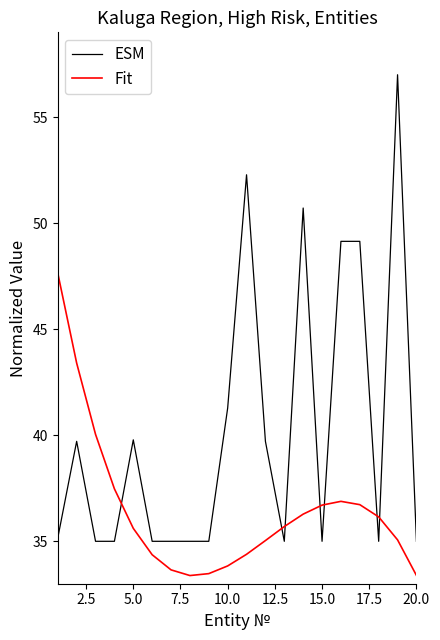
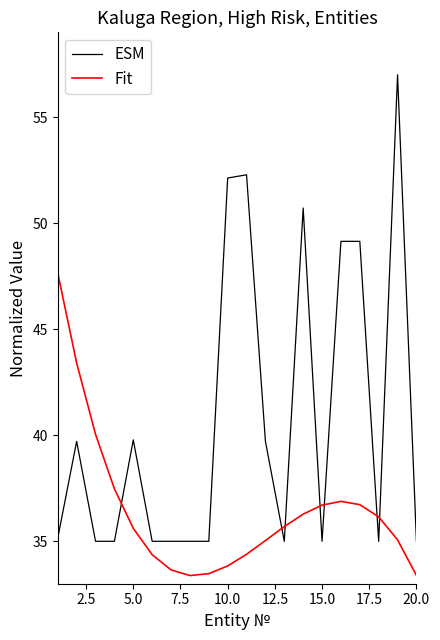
ESM, 10.0: 41.3 -> 52.1
